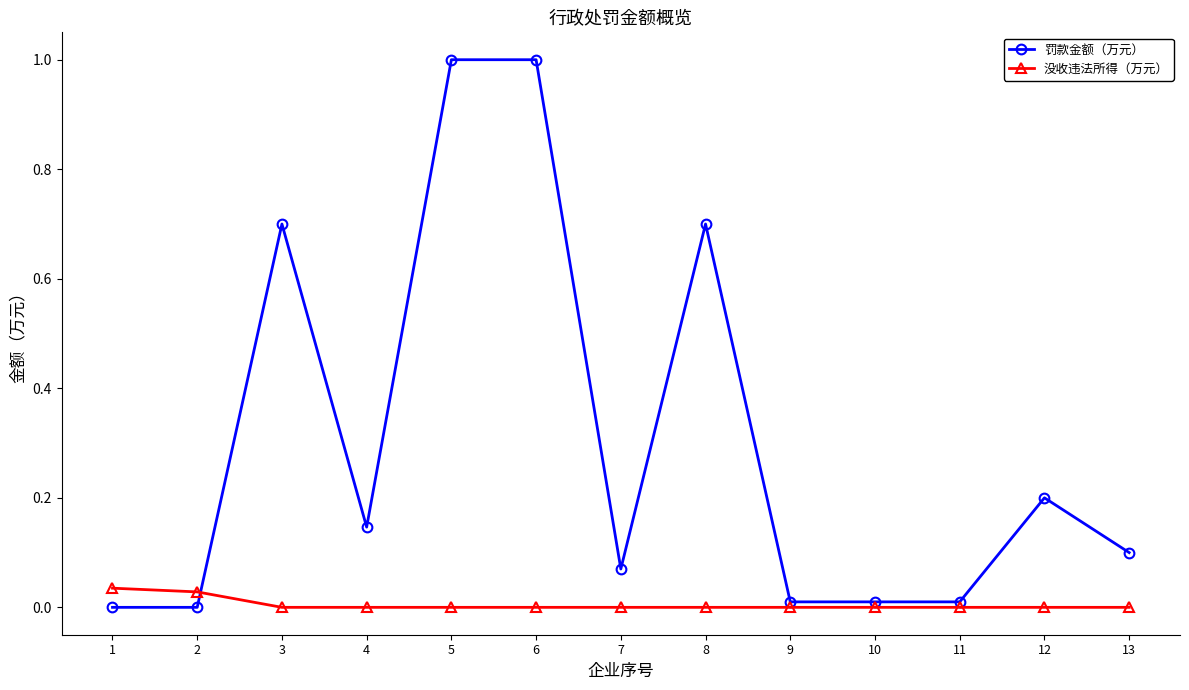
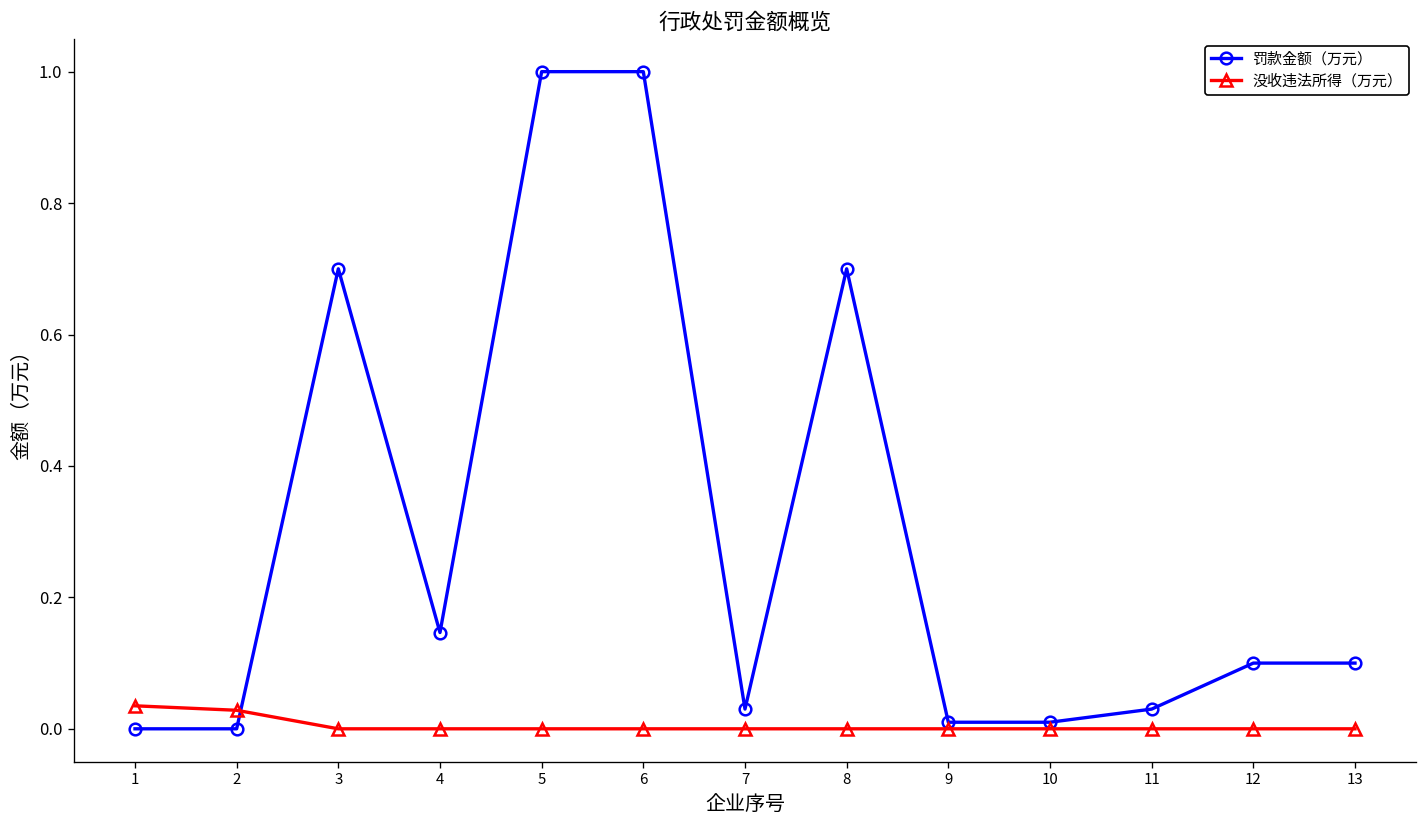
罚款金额（万元）, 7: 0.07 -> 0.03
罚款金额（万元）, 11: 0.01 -> 0.03
罚款金额（万元）, 12: 0.2 -> 0.1
